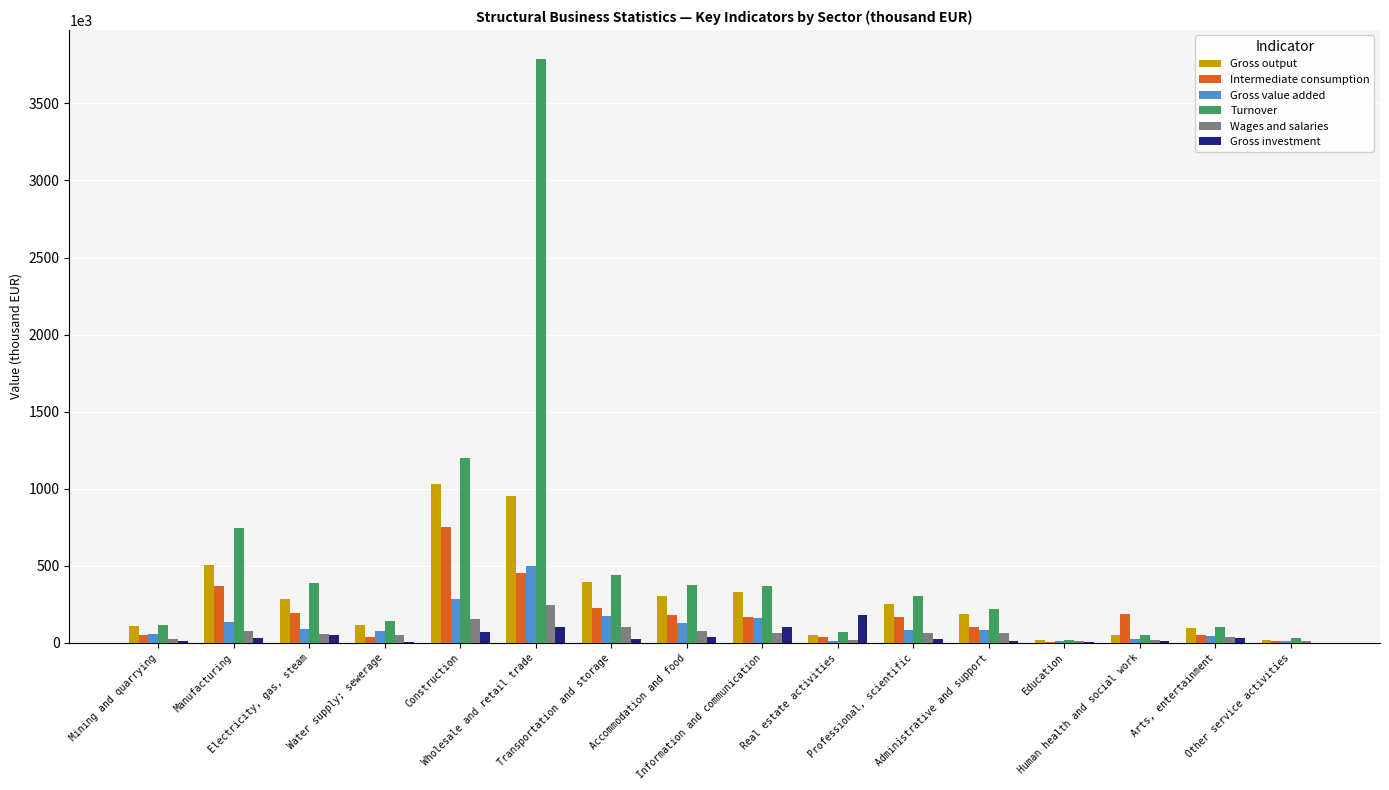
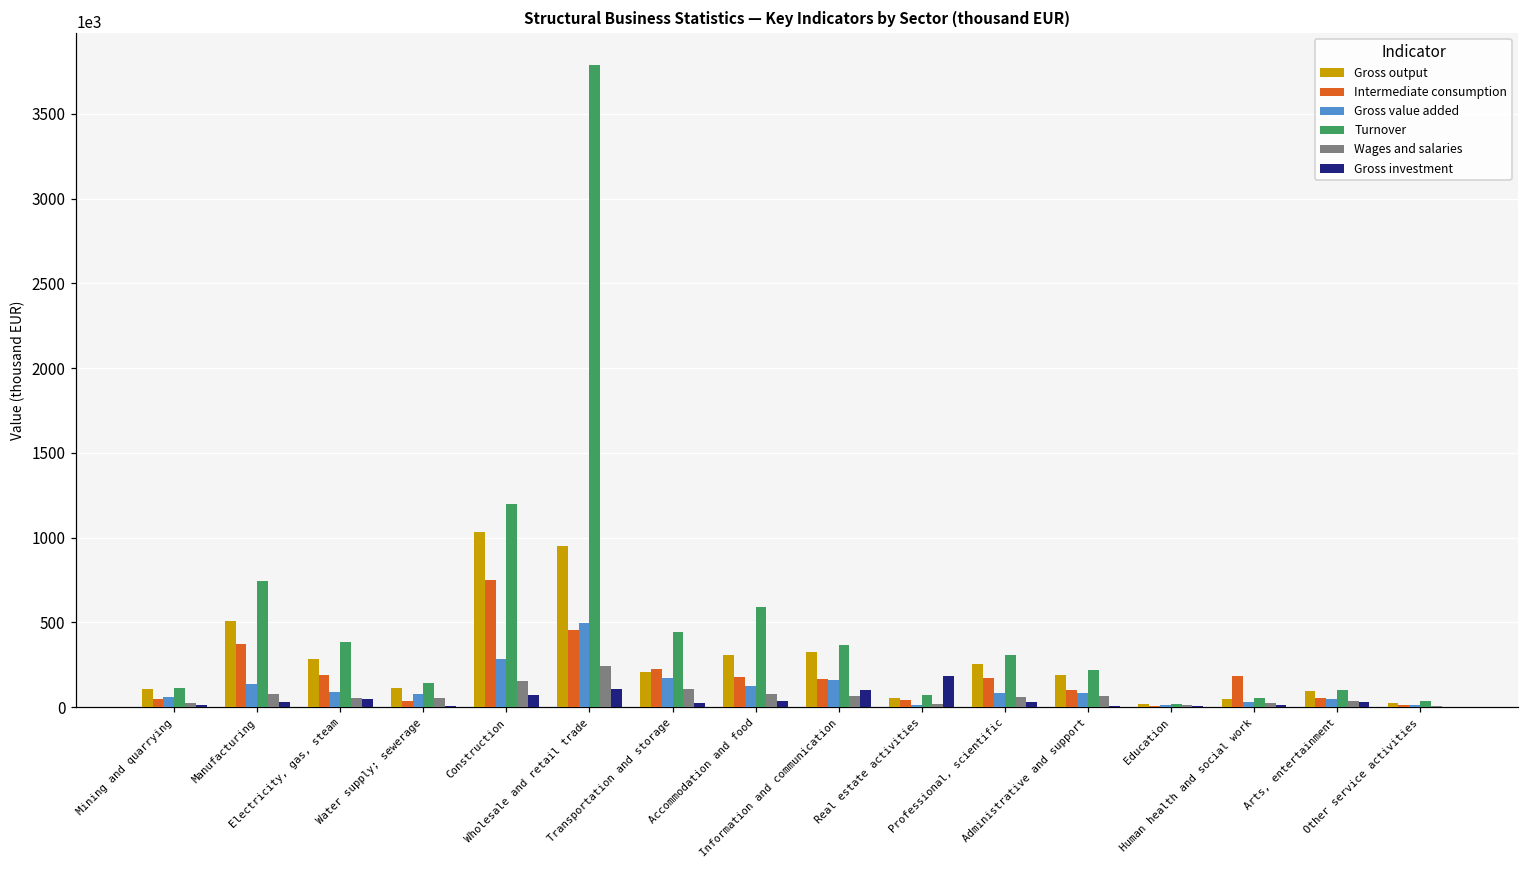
Gross output, Transportation and storage: 400000 -> 210000
Turnover, Accommodation and food: 380000 -> 590000
